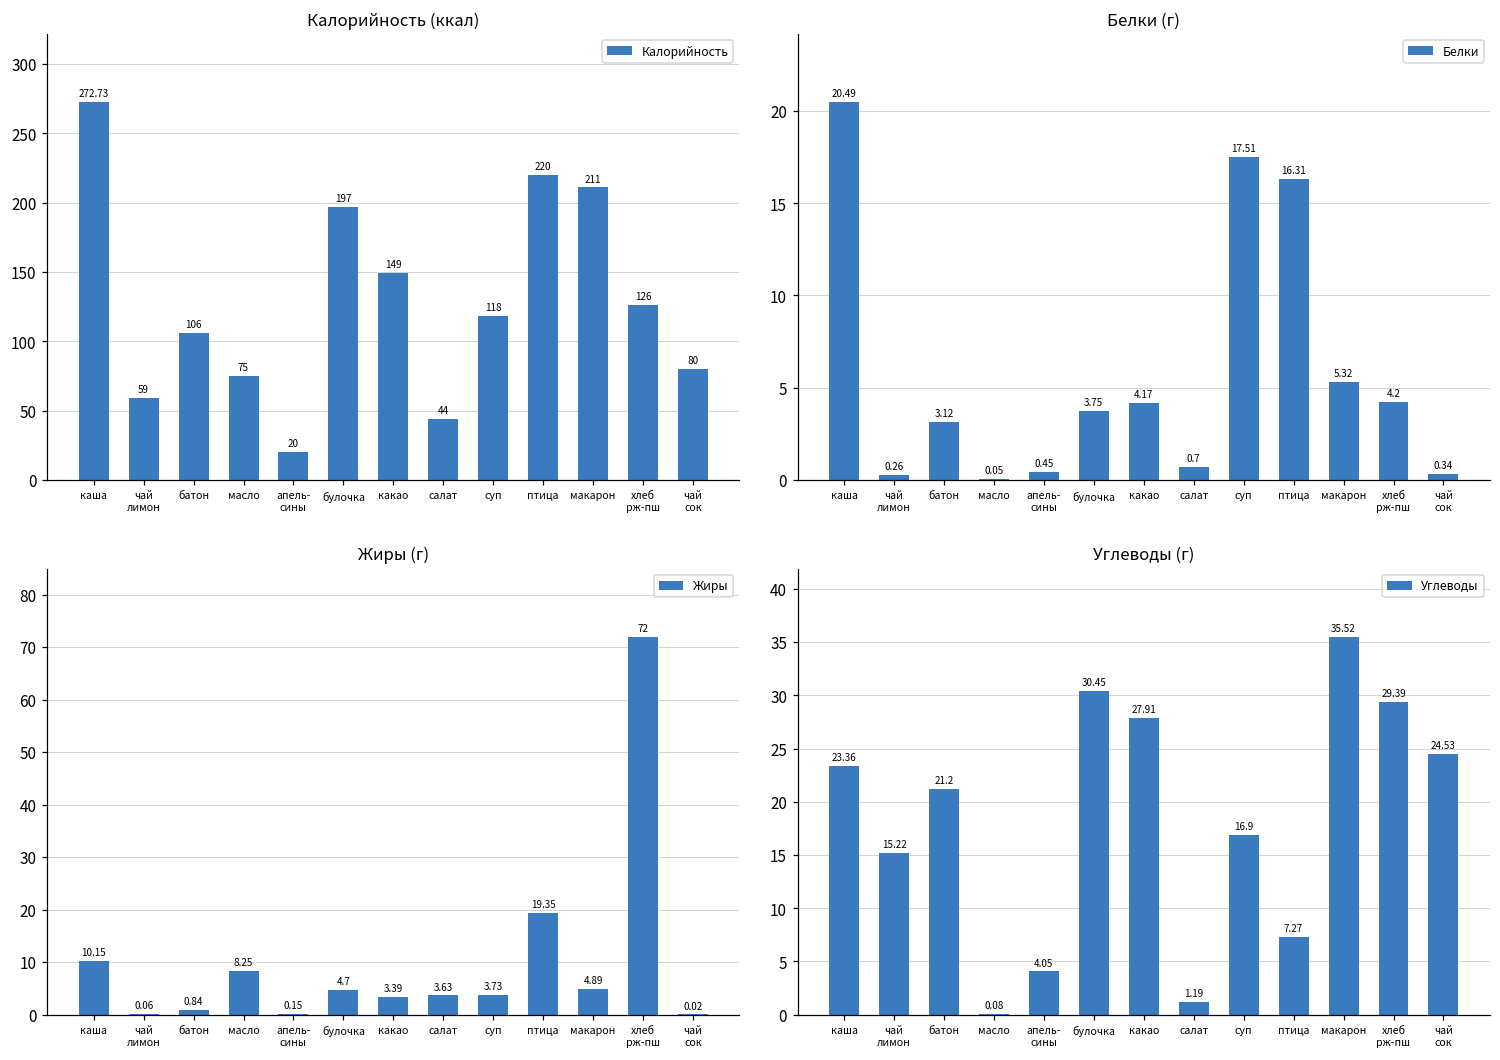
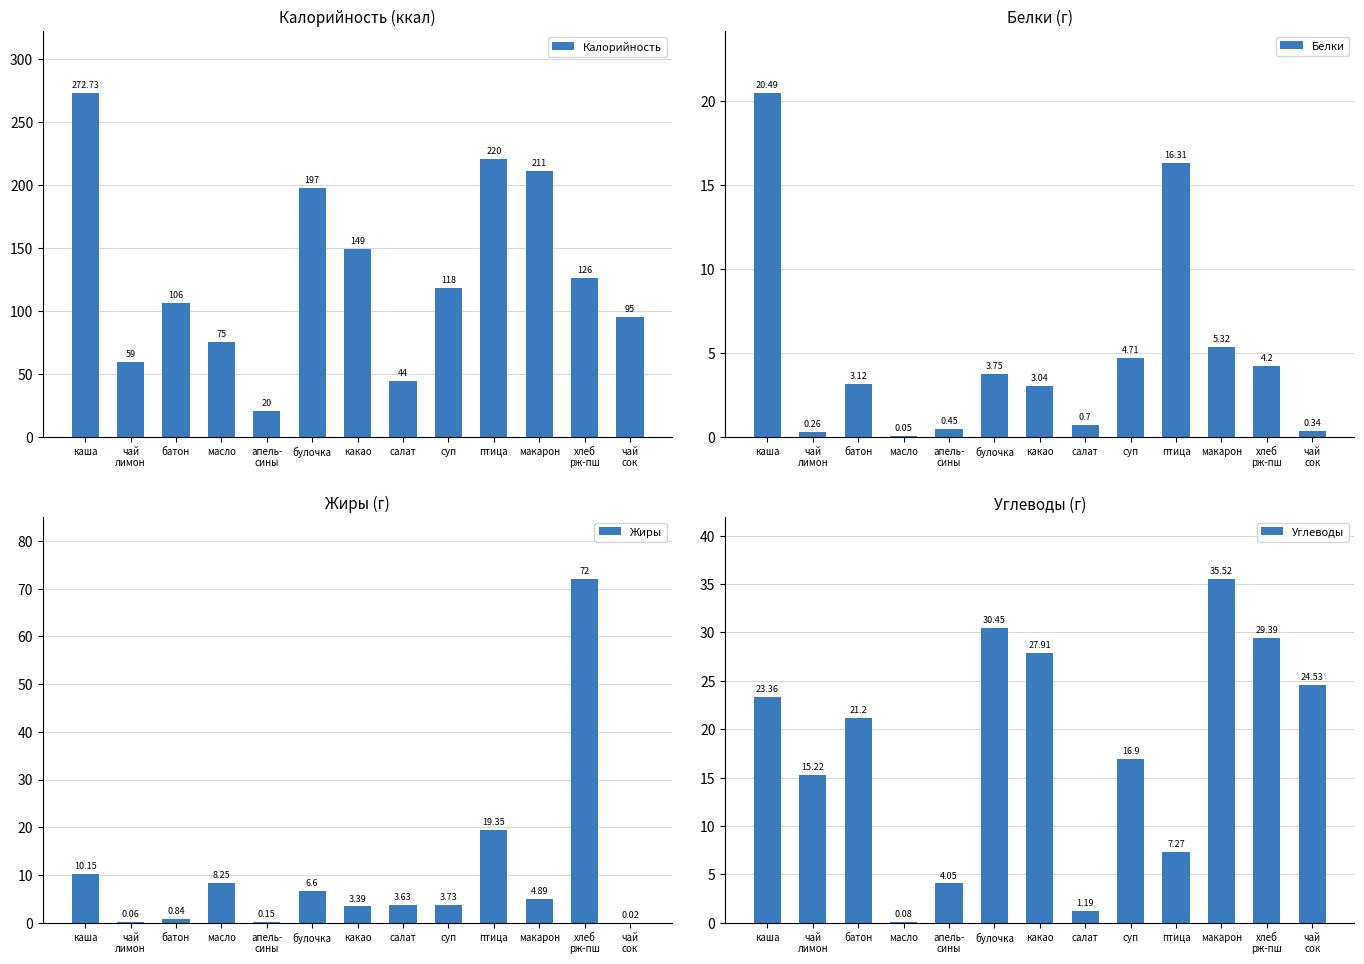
Калорийность (ккал), чай сок: 80 -> 95
Белки (г), какао: 4.17 -> 3.04
Белки (г), суп: 17.51 -> 4.71
Жиры (г), булочка: 4.7 -> 6.6
